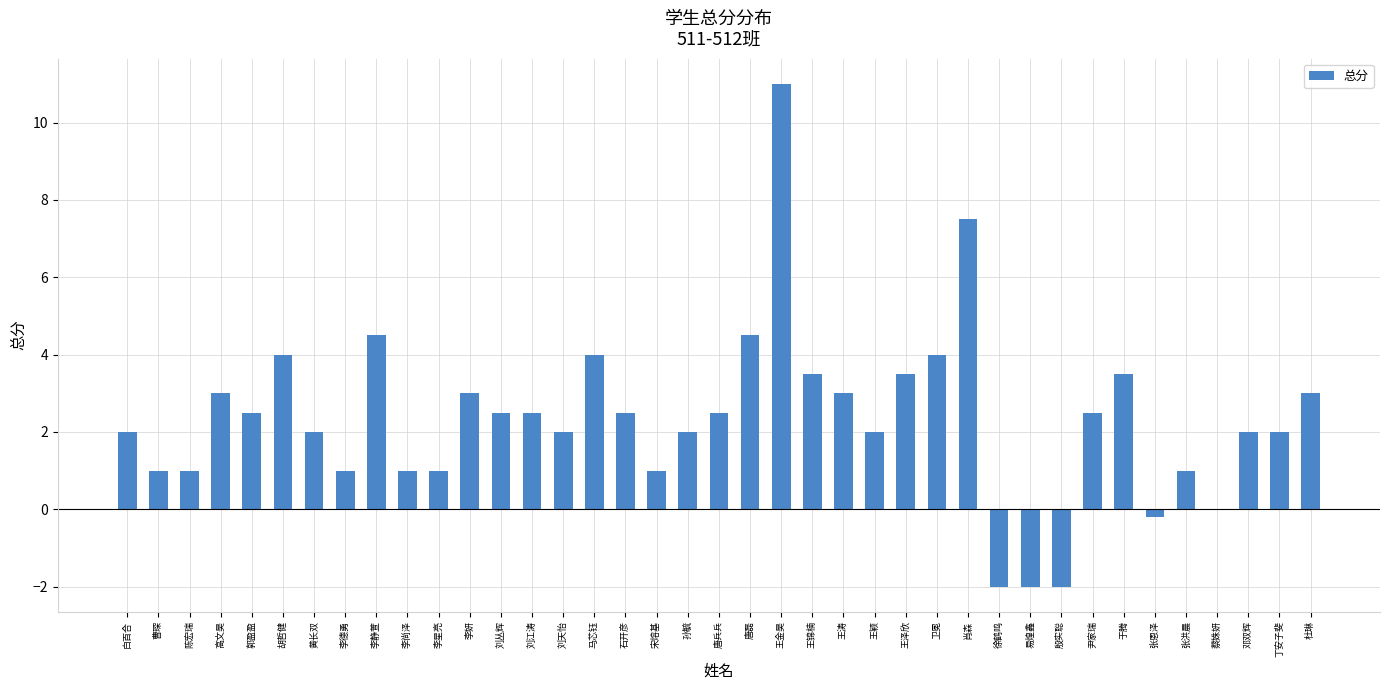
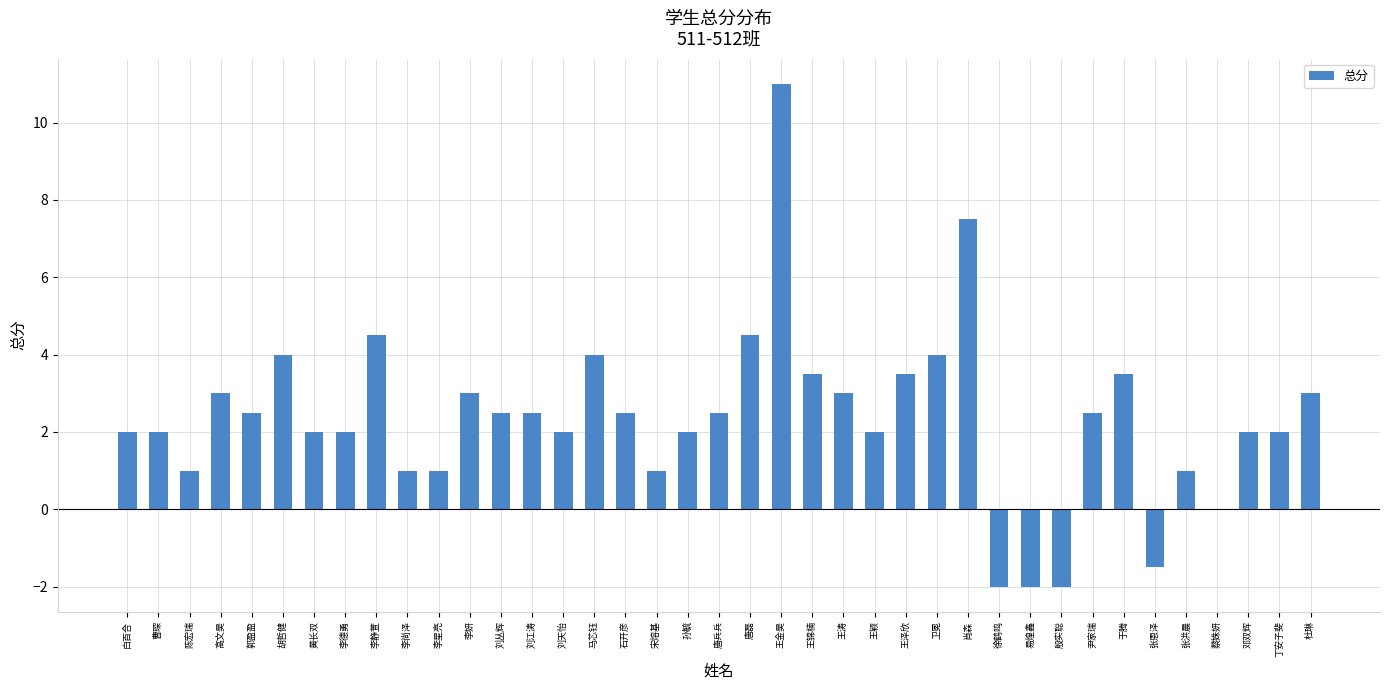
曹琛: 1 -> 2
李德勇: 1 -> 2
张恩泽: -0.2 -> -1.5
